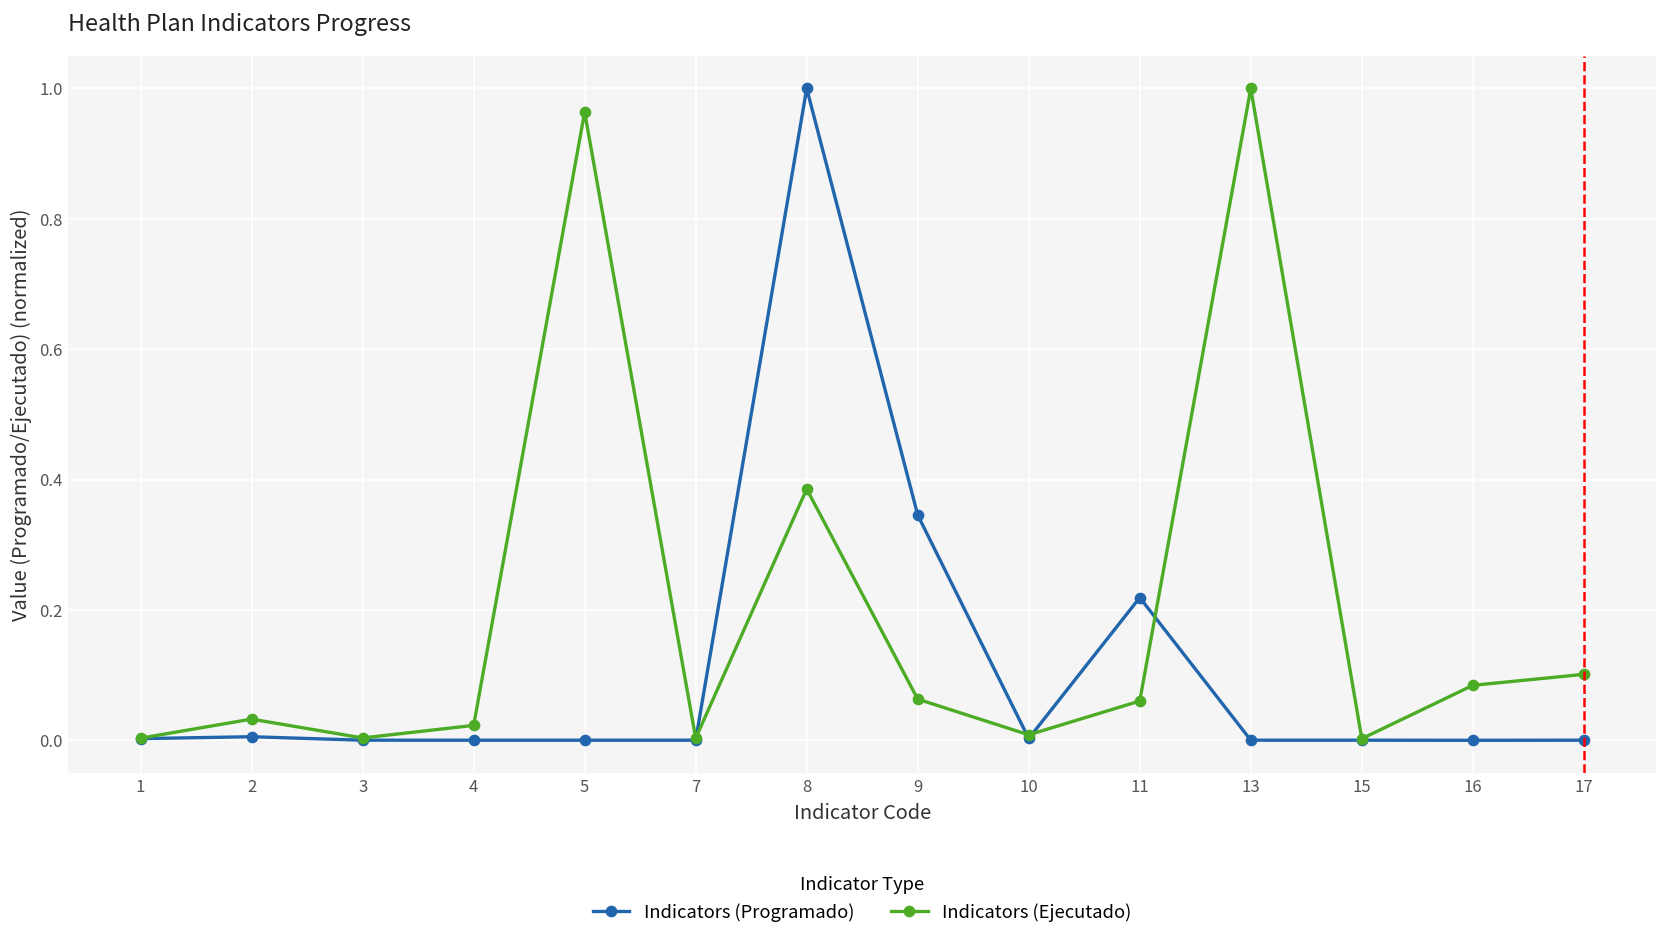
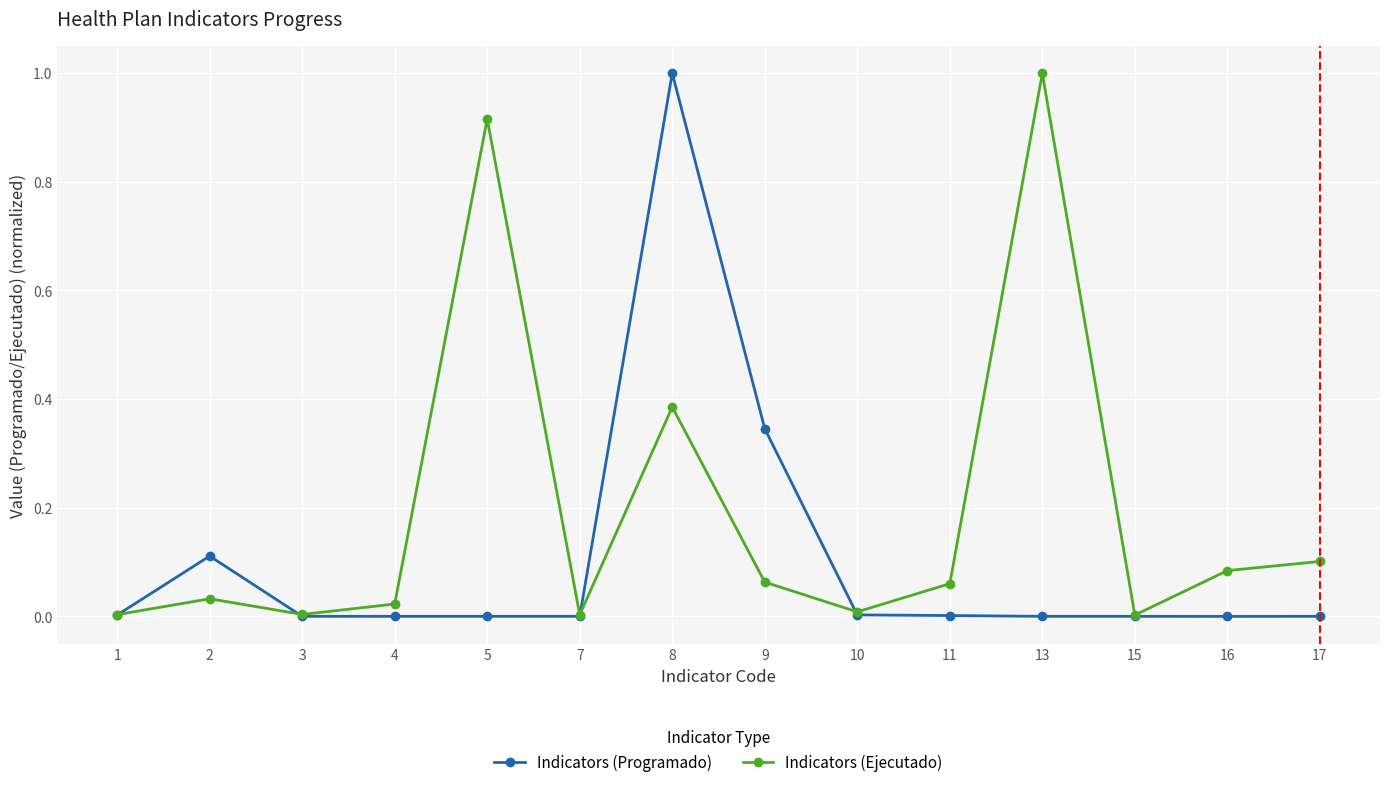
Indicators (Programado), 2: 0.01 -> 0.11
Indicators (Ejecutado), 5: 0.96 -> 0.92
Indicators (Programado), 11: 0.22 -> 0.00
